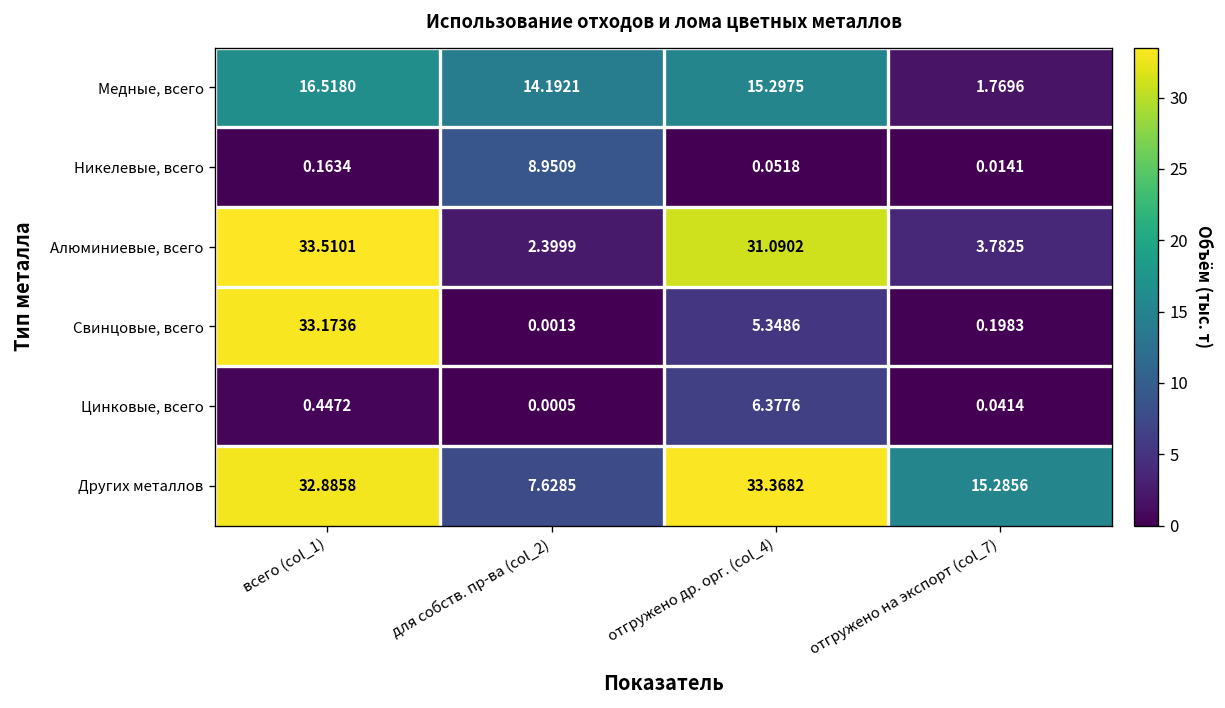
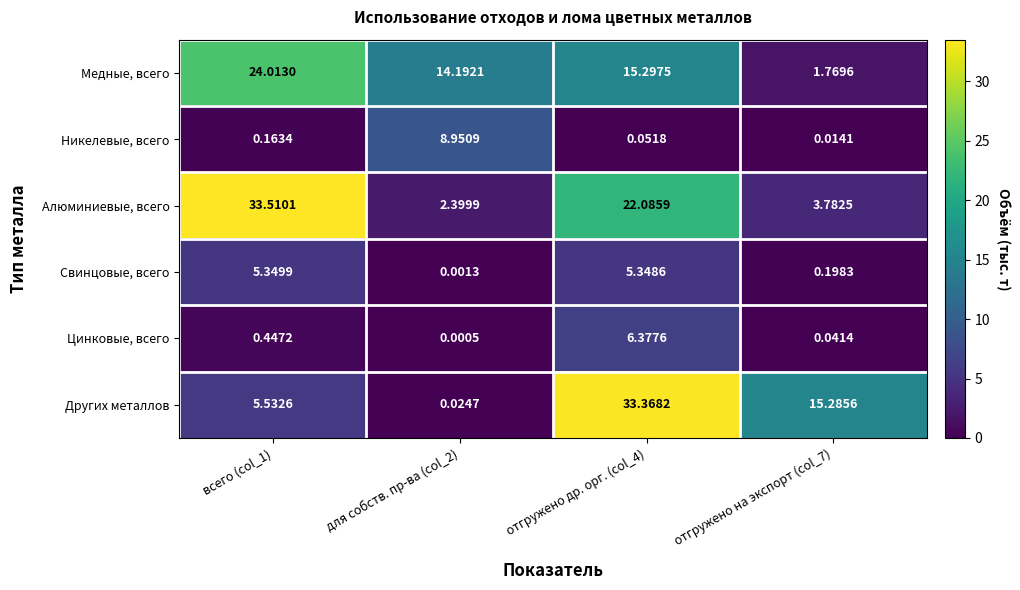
Медные, всего, всего (col_1): 16.5180 -> 24.0130
Алюминиевые, всего, отгружено др. орг. (col_4): 31.0902 -> 22.0859
Свинцовые, всего, всего (col_1): 33.1736 -> 5.3499
Других металлов, всего (col_1): 32.8858 -> 5.5326
Других металлов, для собств. пр-ва (col_2): 7.6285 -> 0.0247
